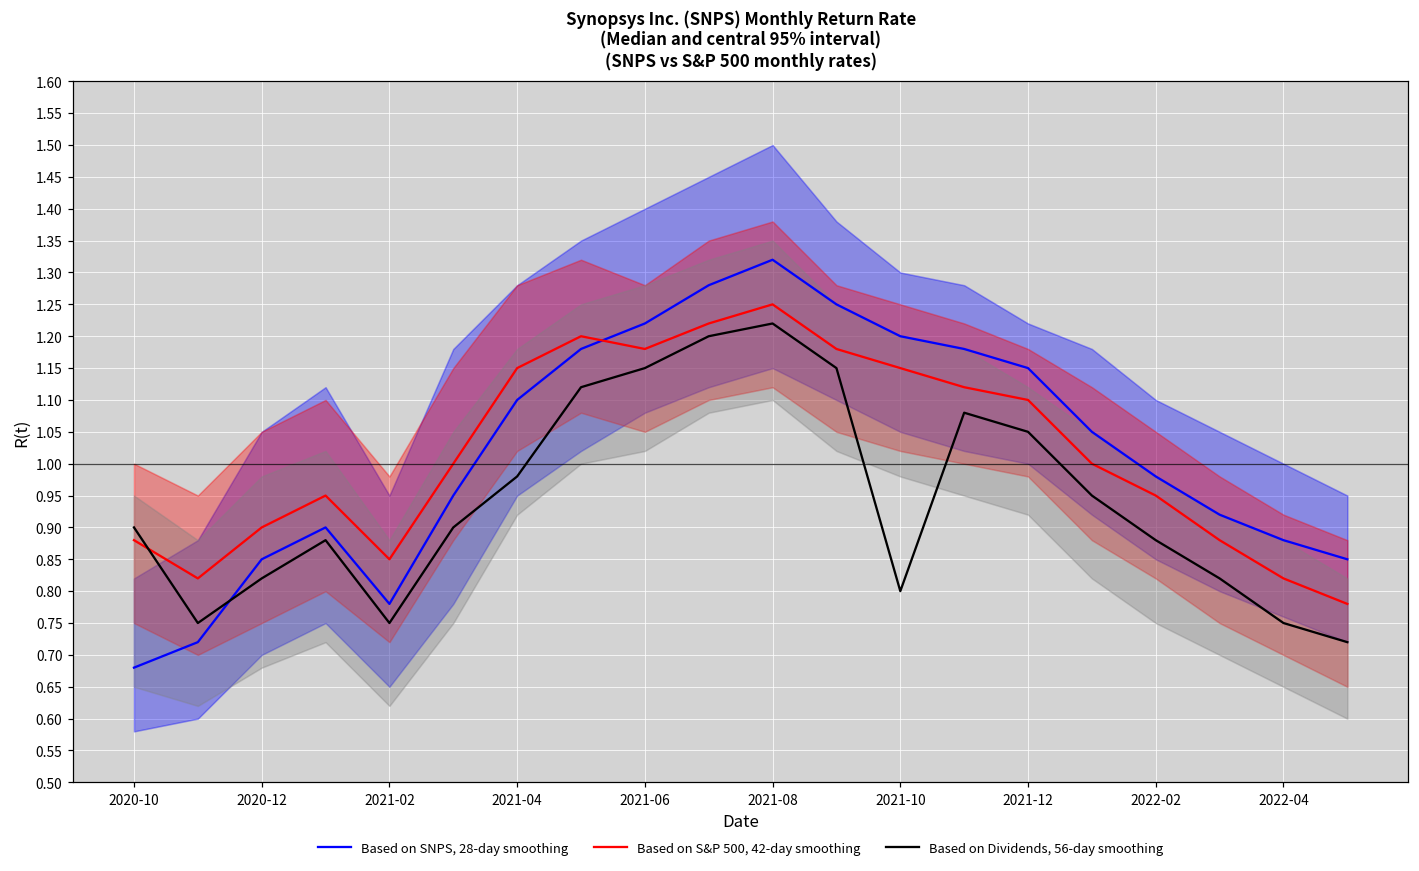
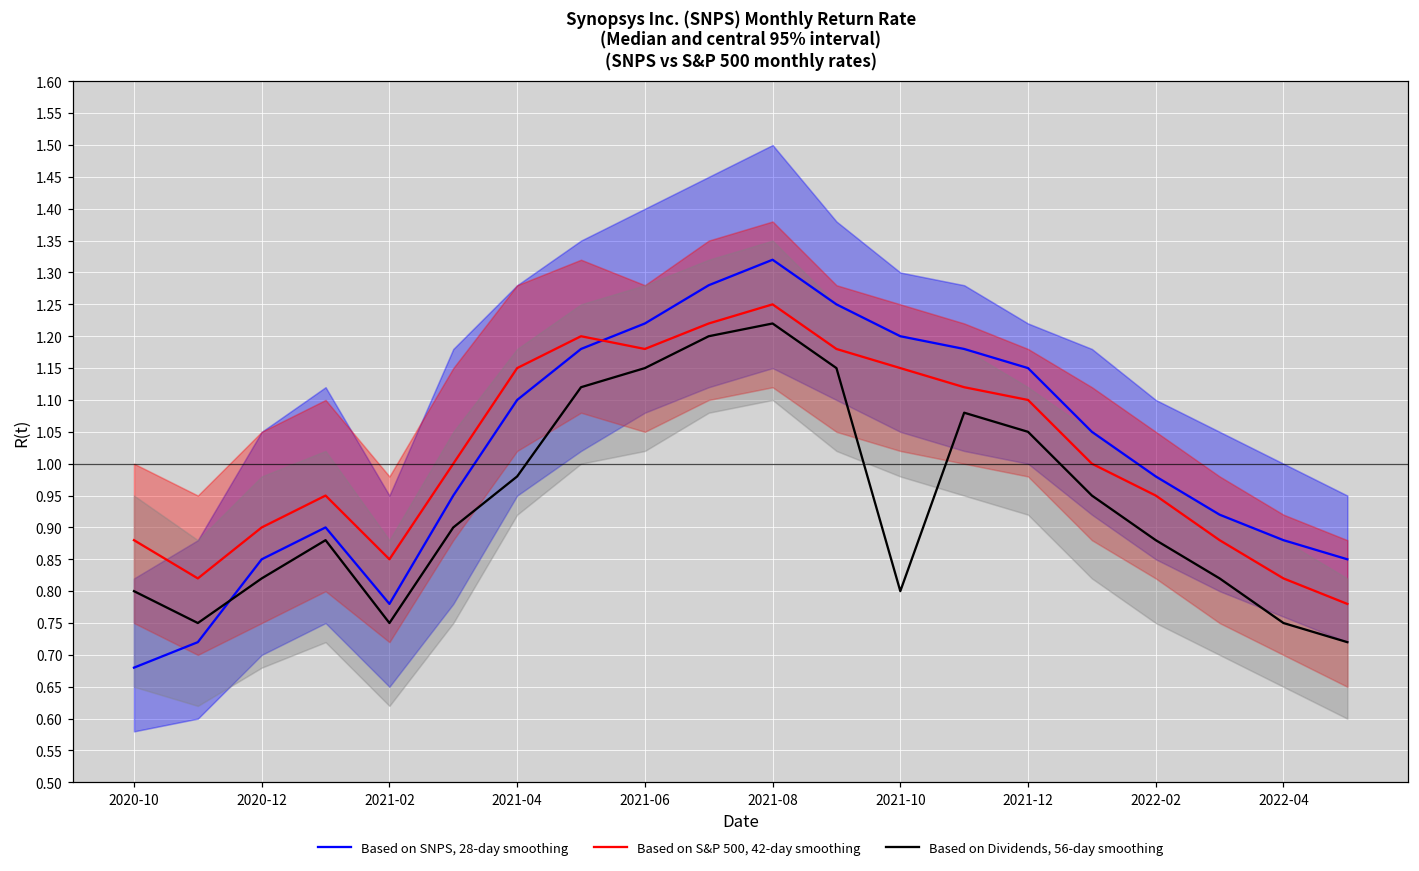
Based on Dividends, 56-day smoothing, 2020-10: 0.9 -> 0.8
